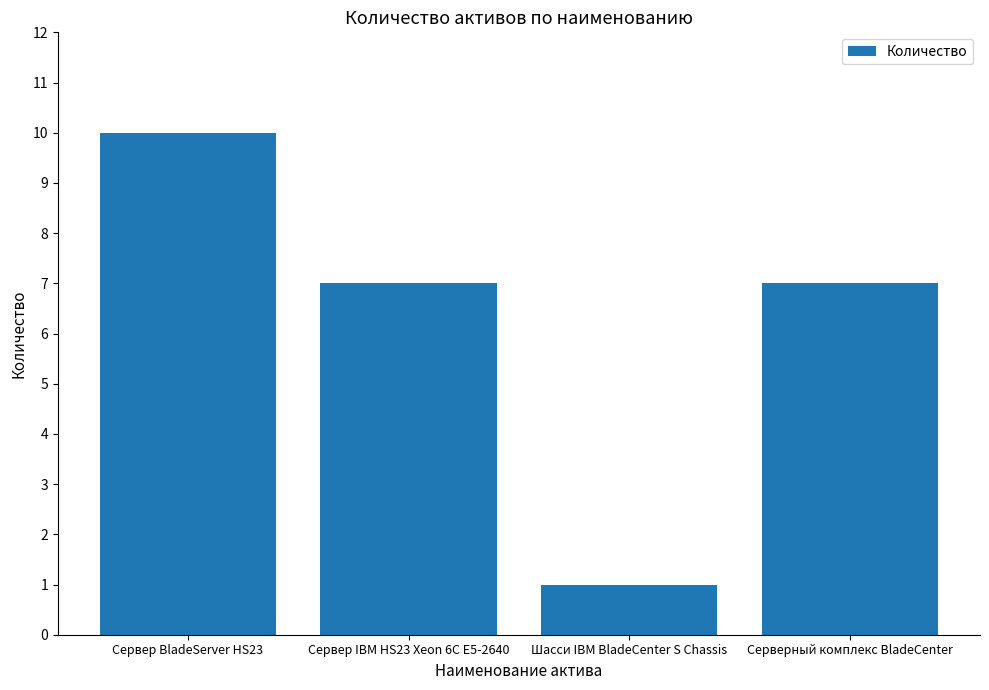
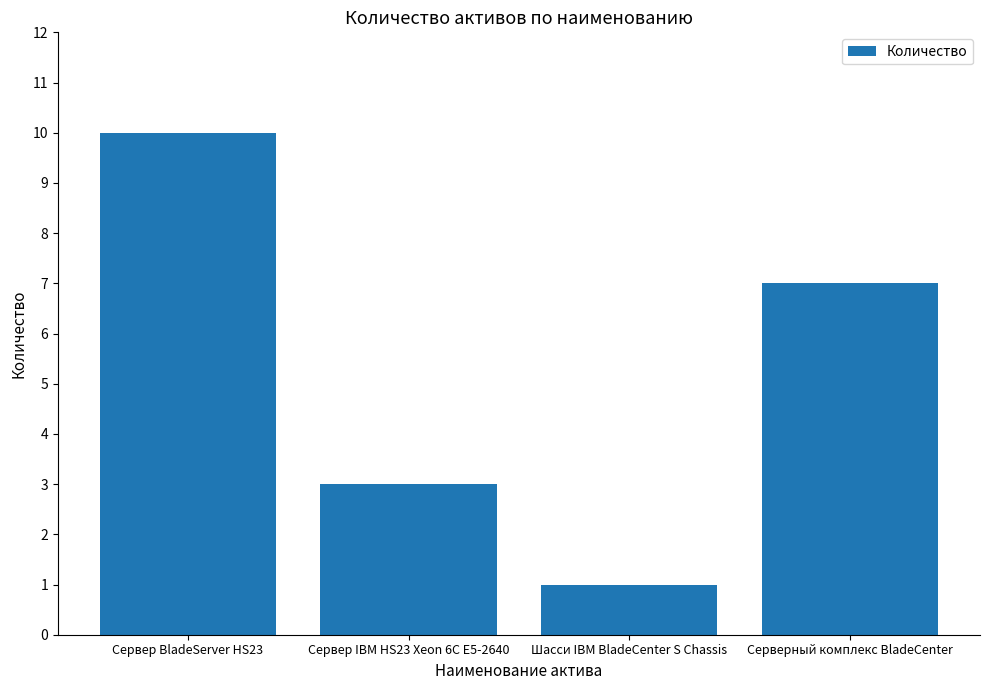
Сервер IBM HS23 Xeon 6C E5-2640: 7 -> 3
